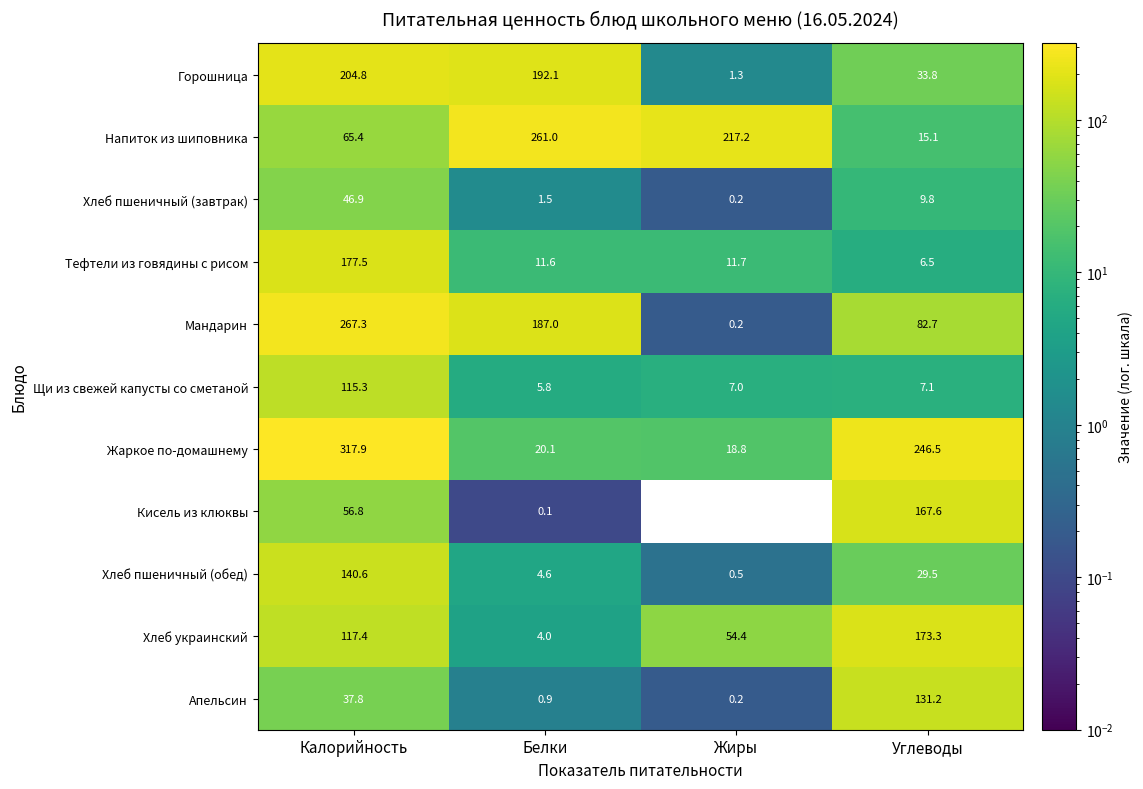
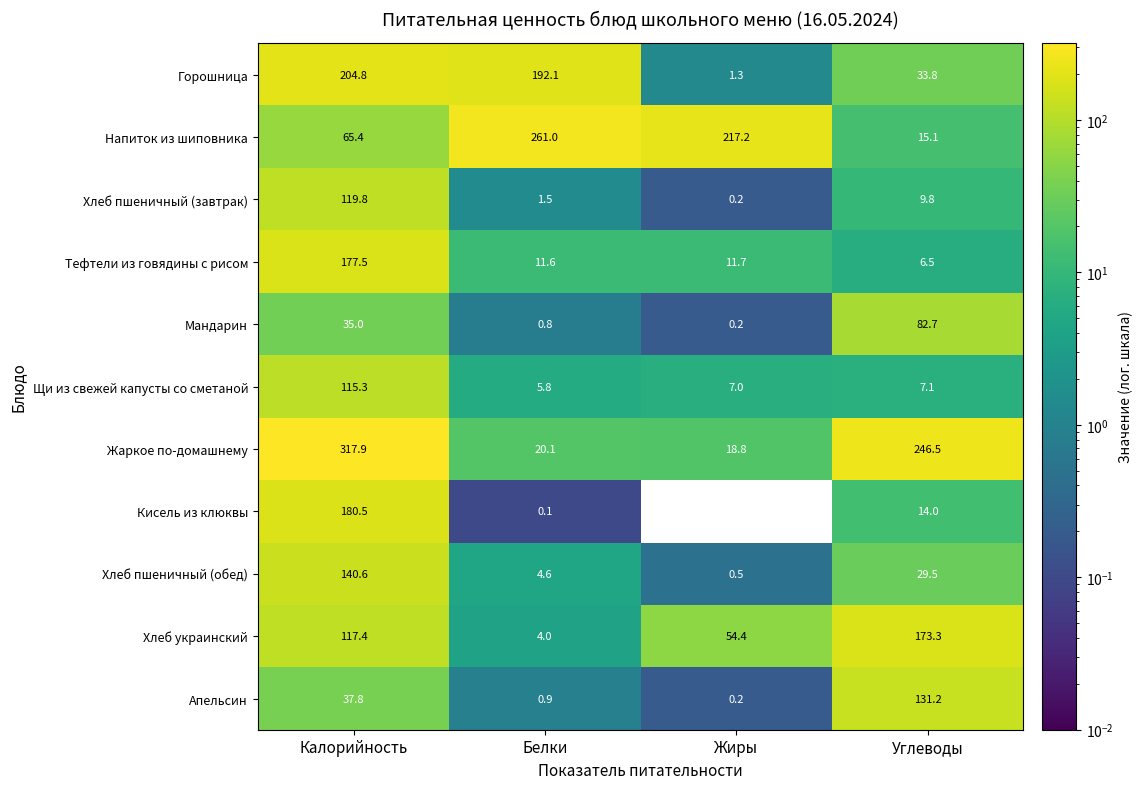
Хлеб пшеничный (завтрак), Калорийность: 46.9 -> 119.8
Мандарин, Калорийность: 267.3 -> 35.0
Мандарин, Белки: 187.0 -> 0.8
Кисель из клюквы, Калорийность: 56.8 -> 180.5
Кисель из клюквы, Углеводы: 167.6 -> 14.0
